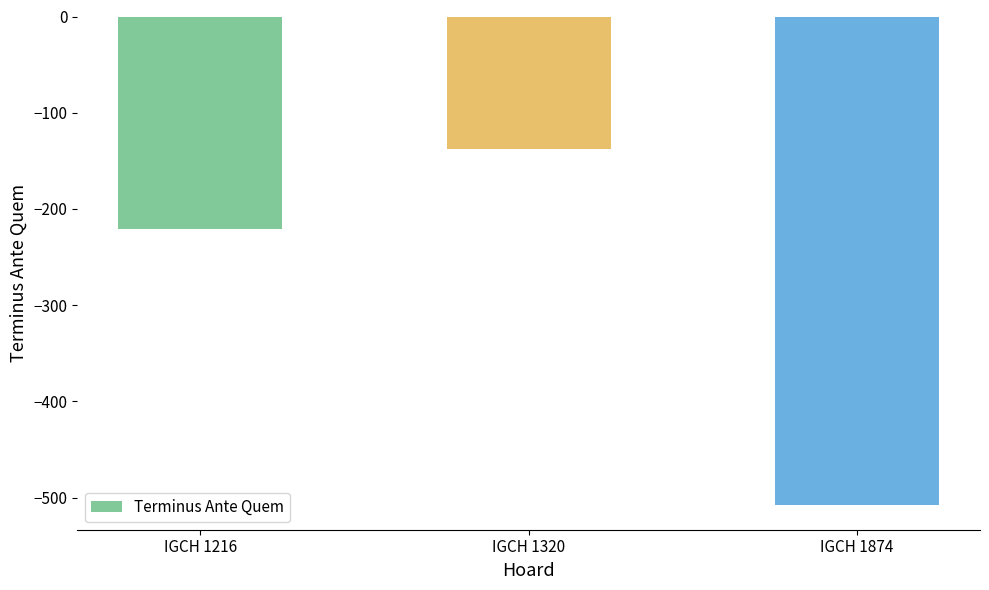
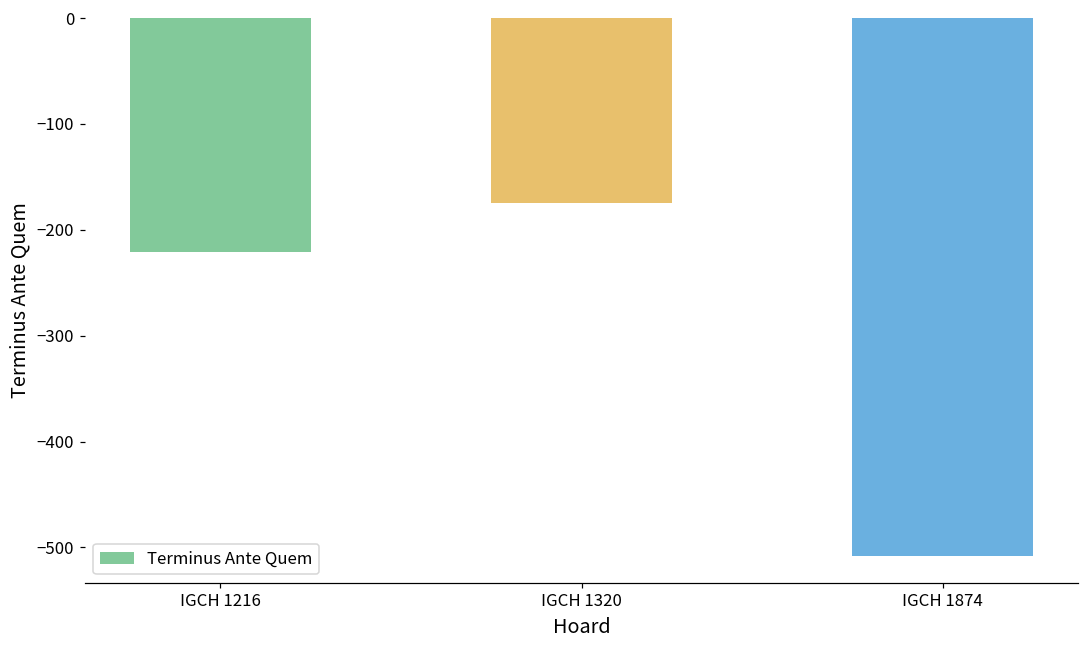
IGCH 1320: -140 -> -180
